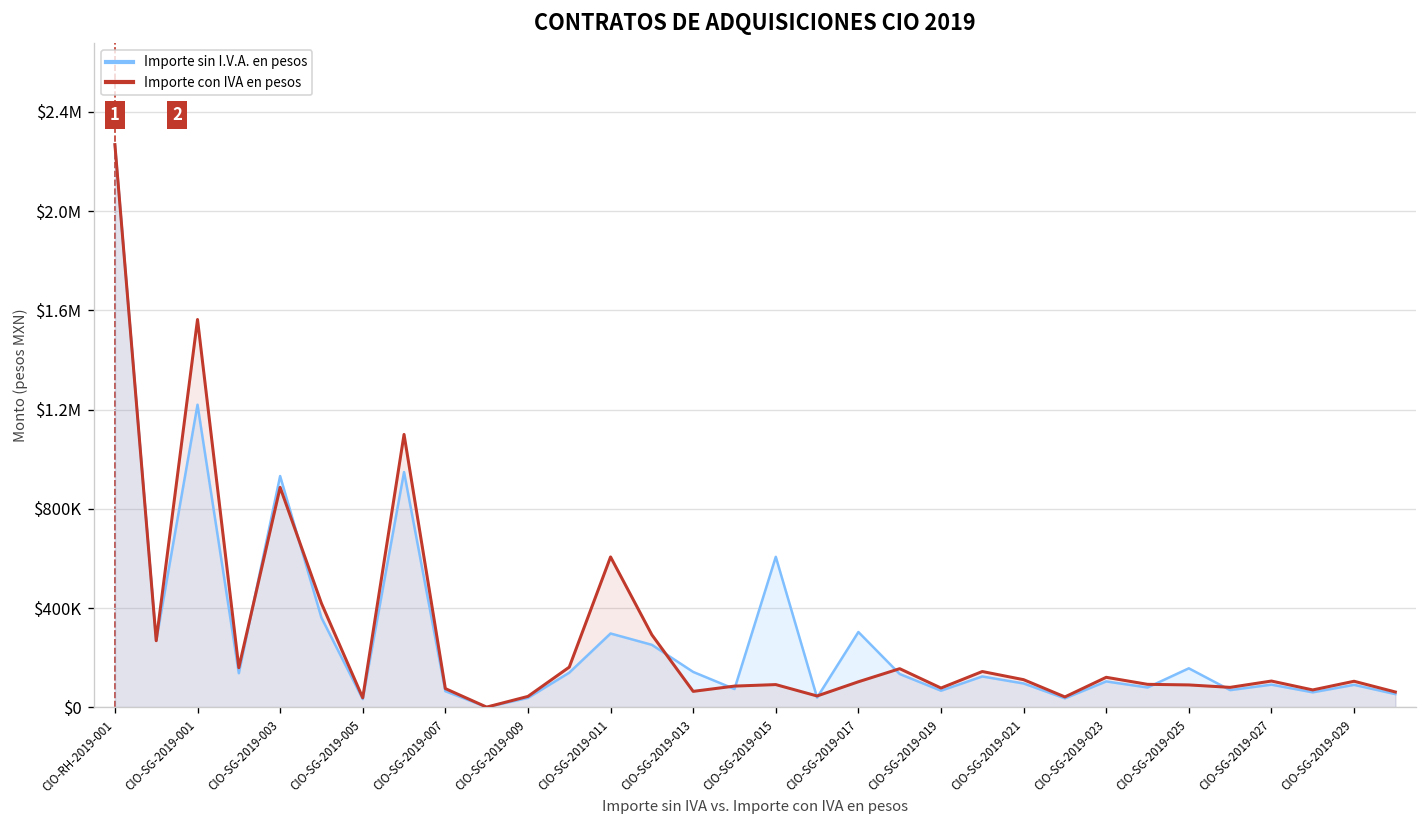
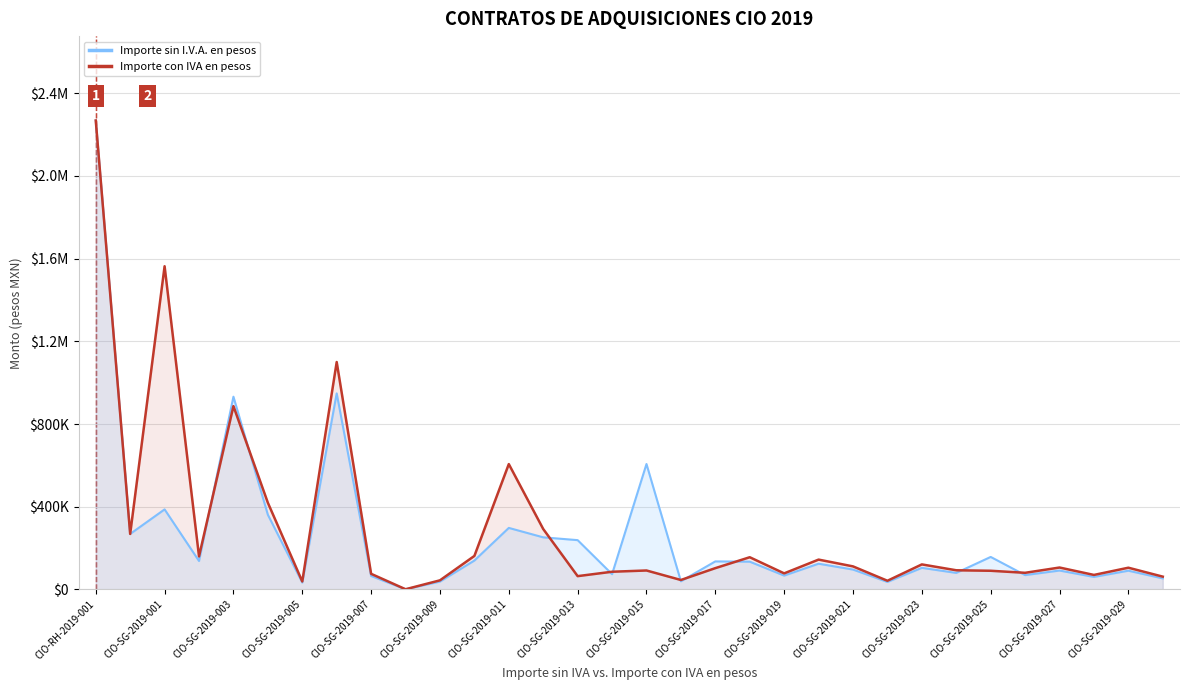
Importe sin I.V.A. en pesos, CIO-SG-2019-001: $1220000 -> $390000
Importe sin I.V.A. en pesos, CIO-SG-2019-013: $140000 -> $240000
Importe sin I.V.A. en pesos, CIO-SG-2019-017: $300000 -> $140000
